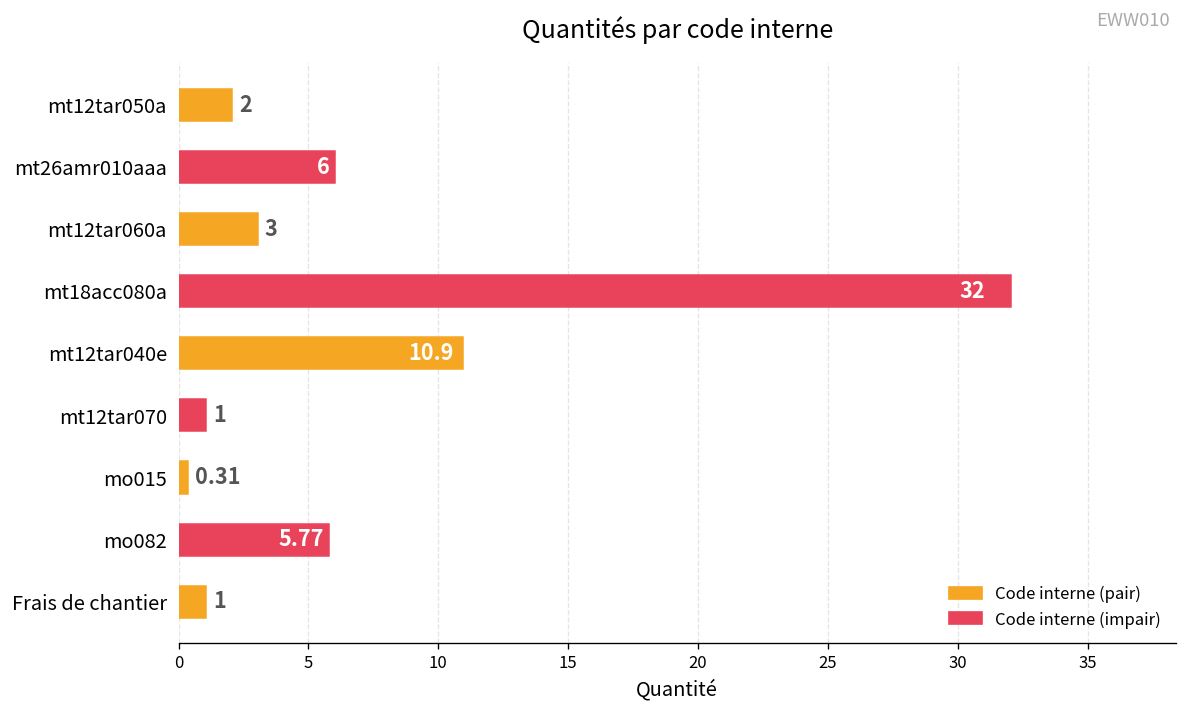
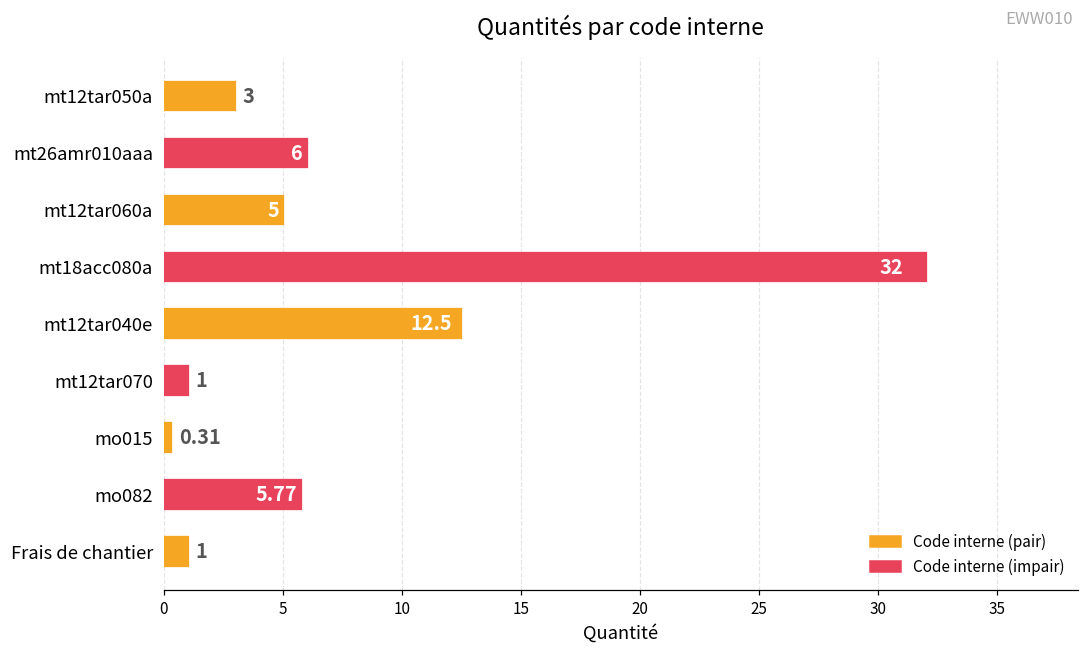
mt12tar050a: 2 -> 3
mt12tar060a: 3 -> 5
mt12tar040e: 10.9 -> 12.5
